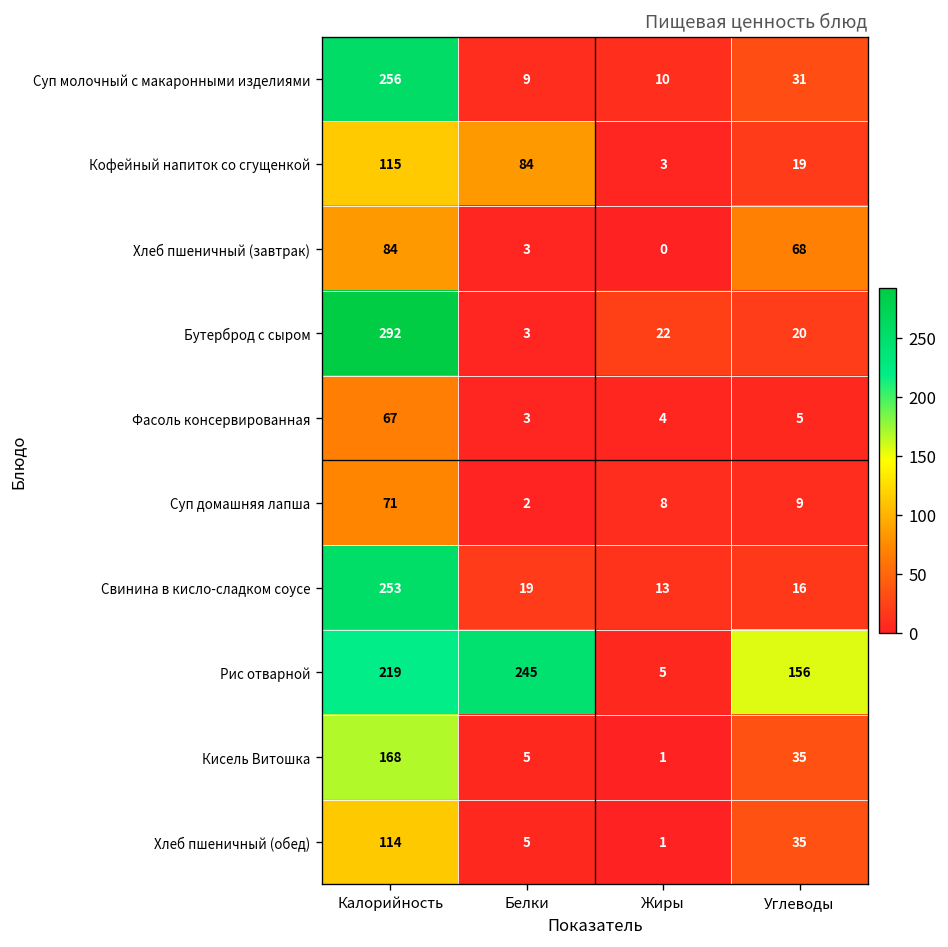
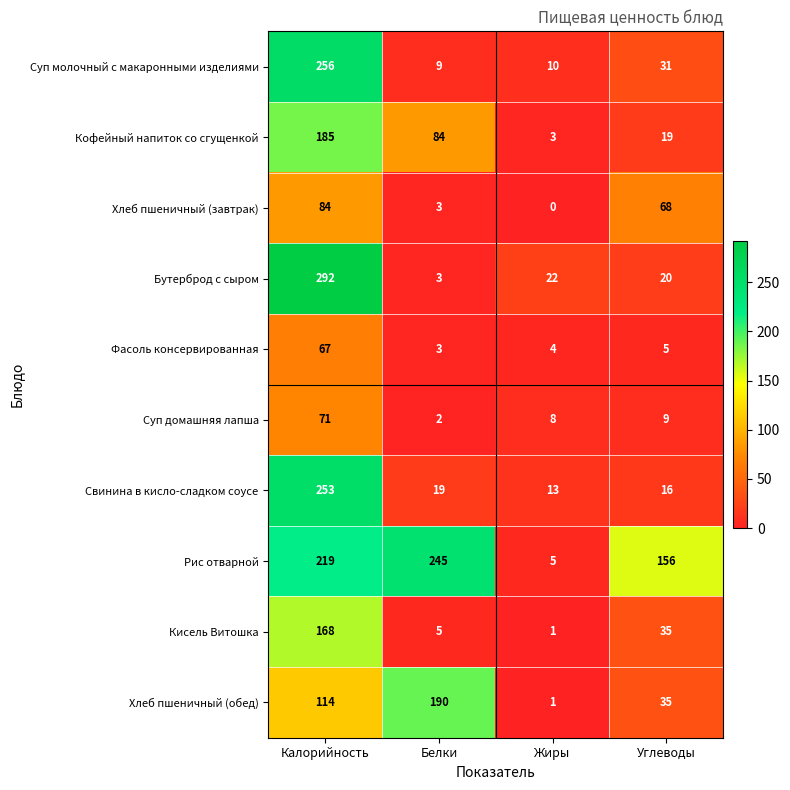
Кофейный напиток со сгущенкой, Калорийность: 115 -> 185
Хлеб пшеничный (обед), Белки: 5 -> 190
